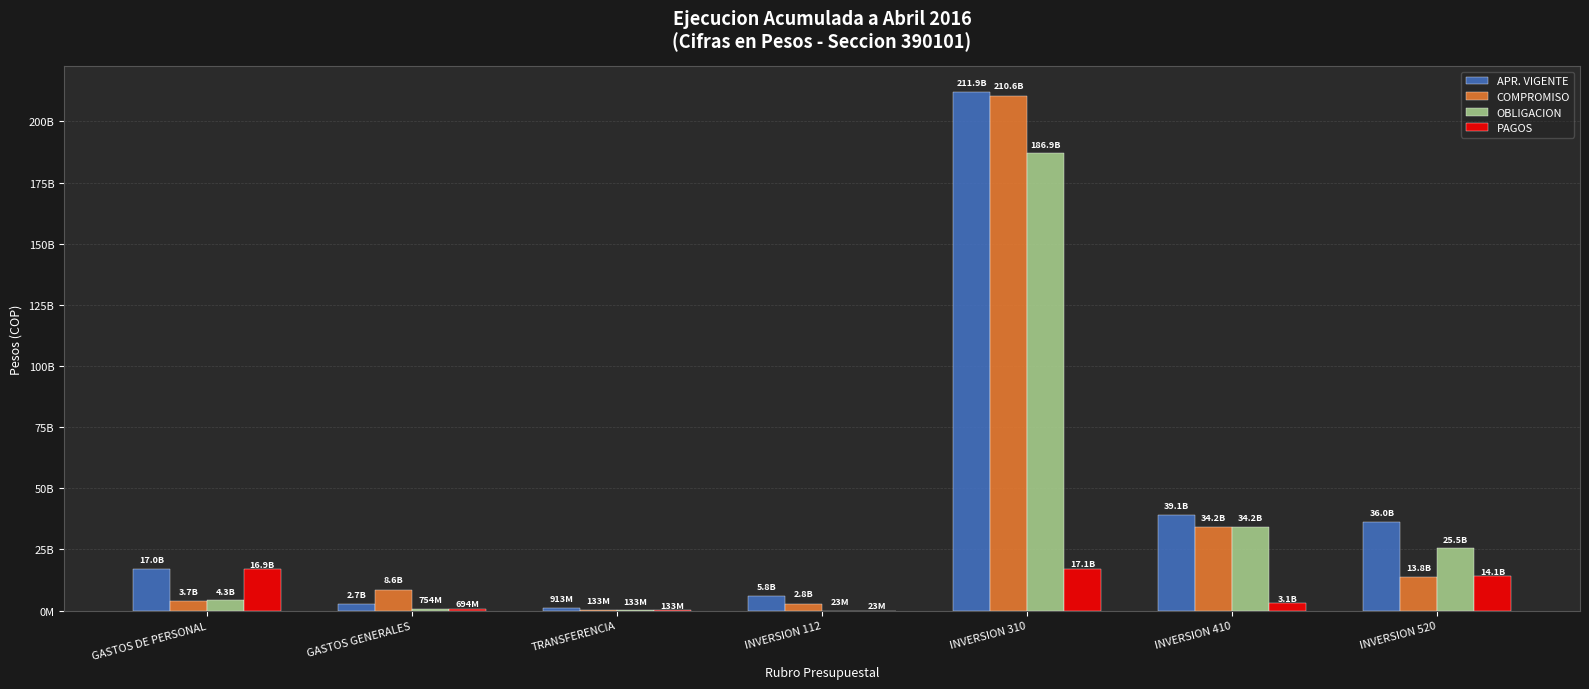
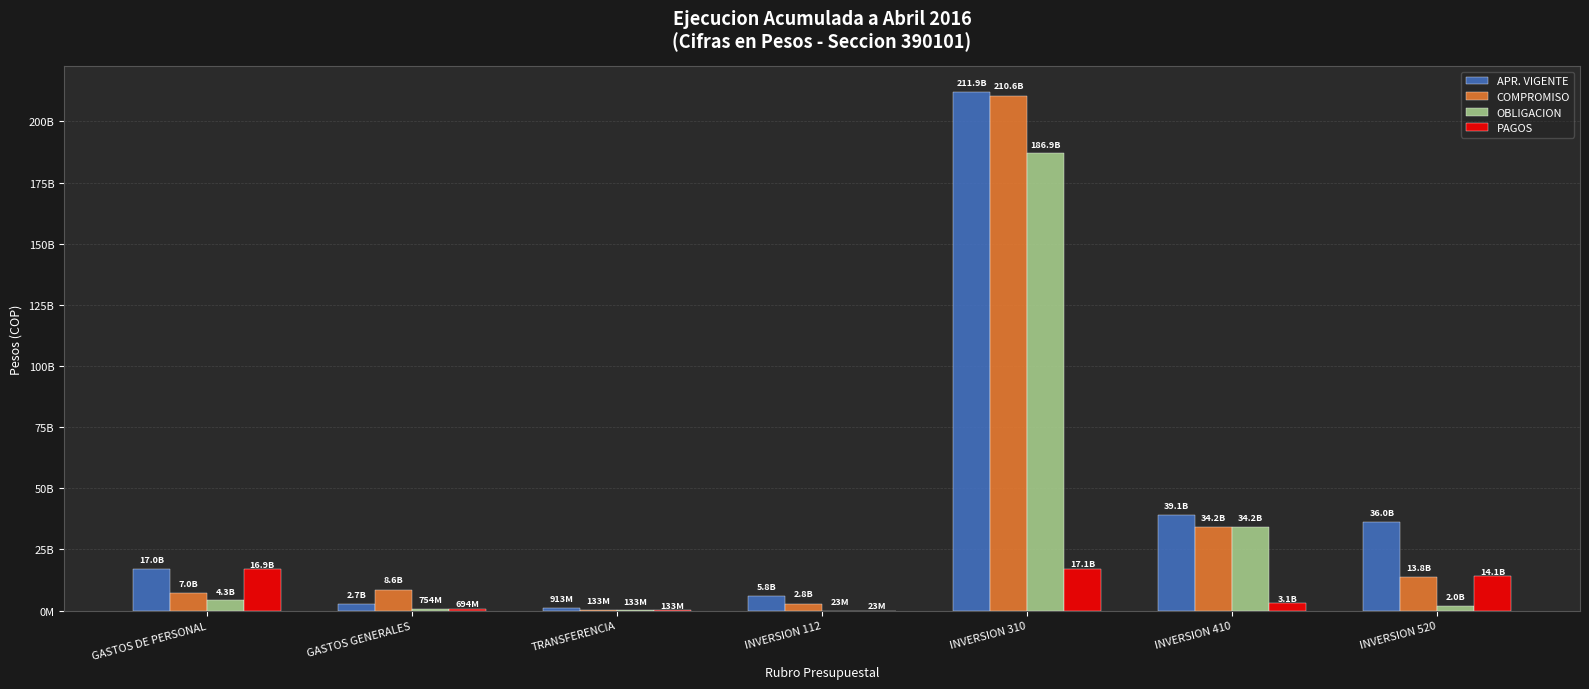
COMPROMISO, GASTOS DE PERSONAL: 3.7B -> 7.0B
OBLIGACION, INVERSION 520: 25.5B -> 2.0B
